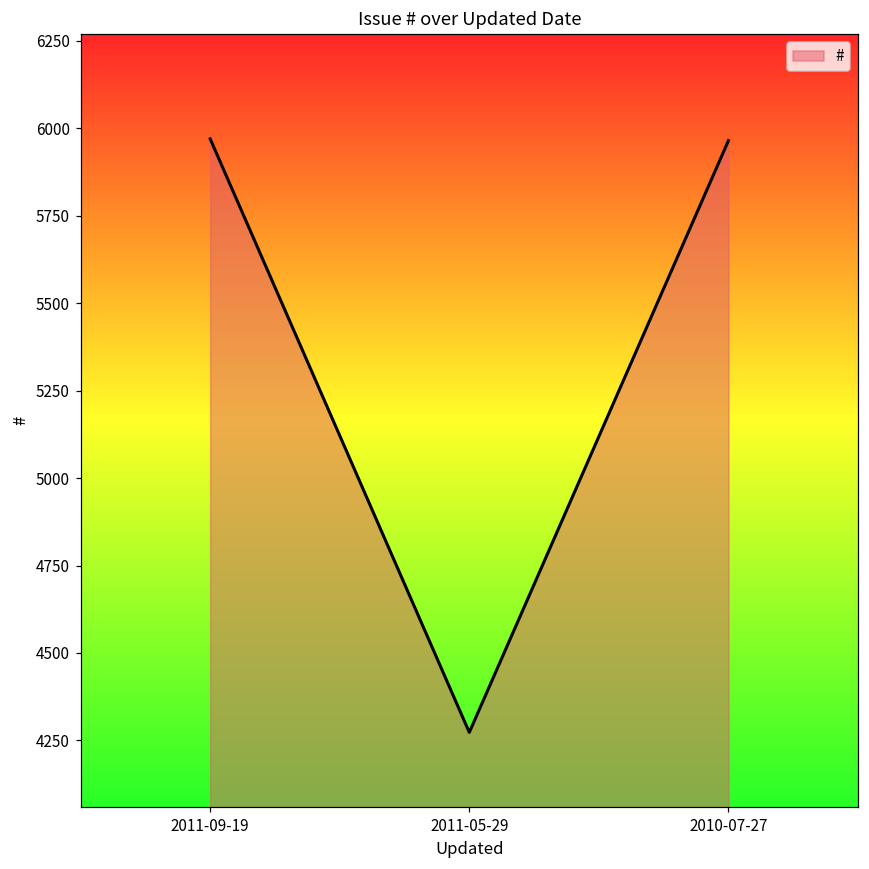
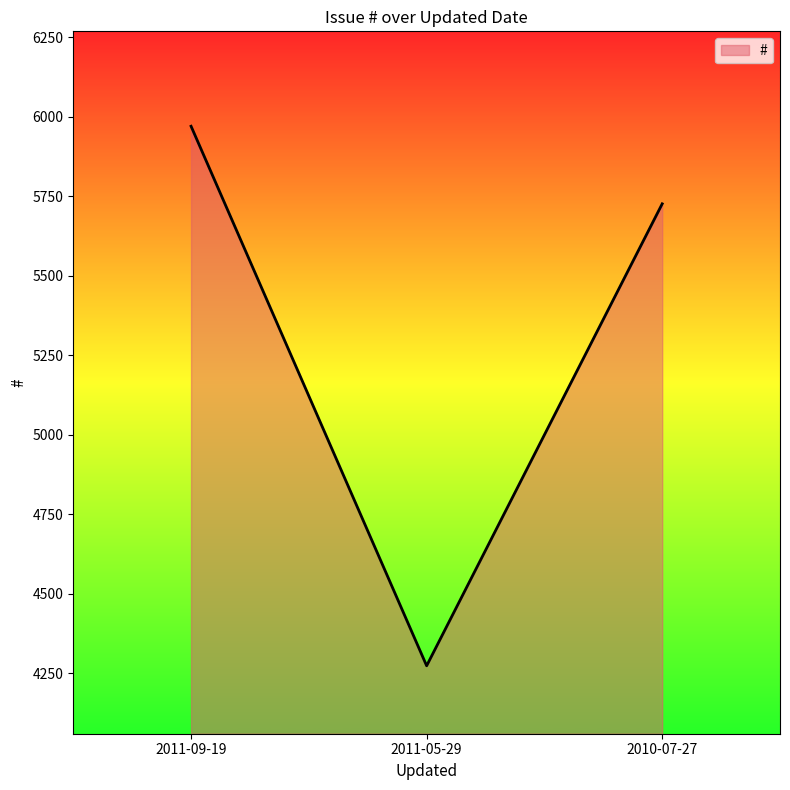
2010-07-27: 5970 -> 5730
